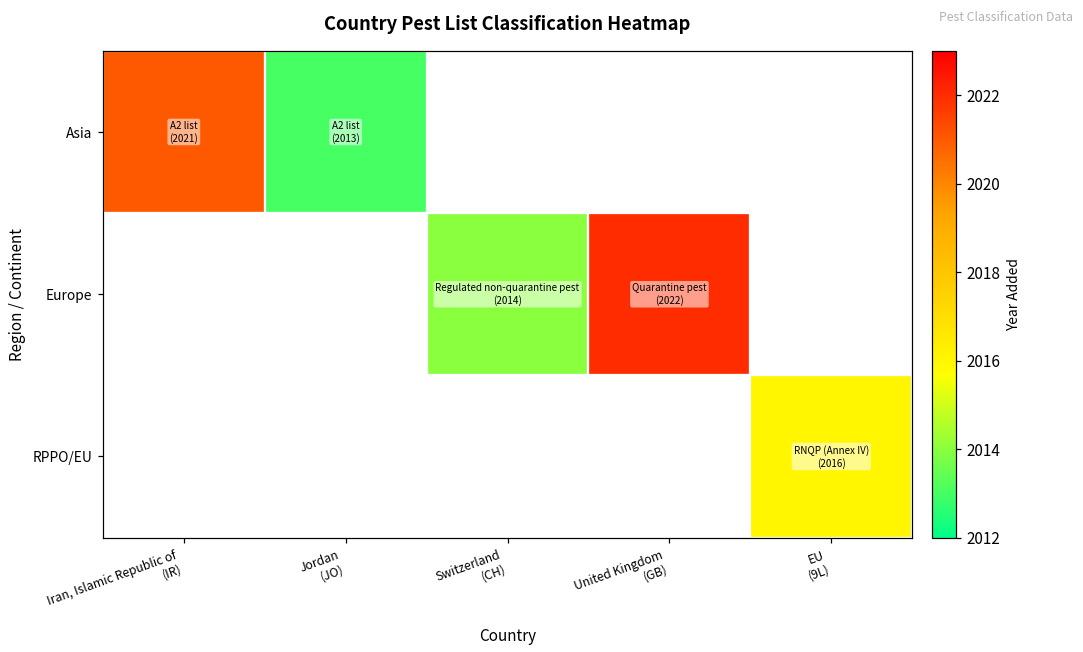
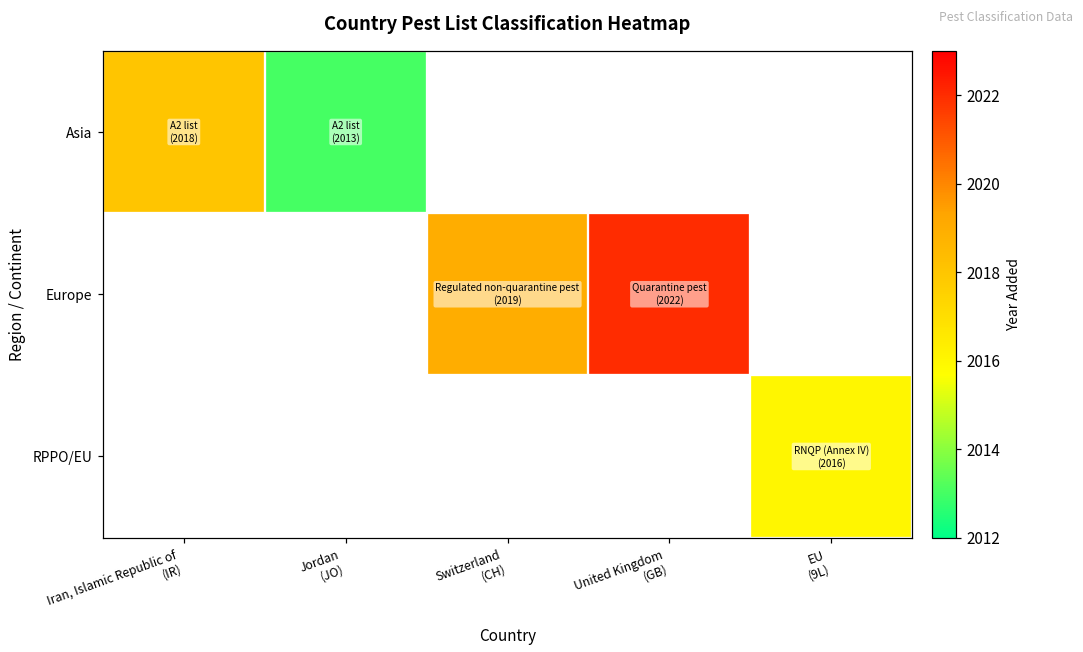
Asia, Iran, Islamic Republic of (IR): (2021) -> (2018)
Europe, Switzerland (CH): (2014) -> (2019)
